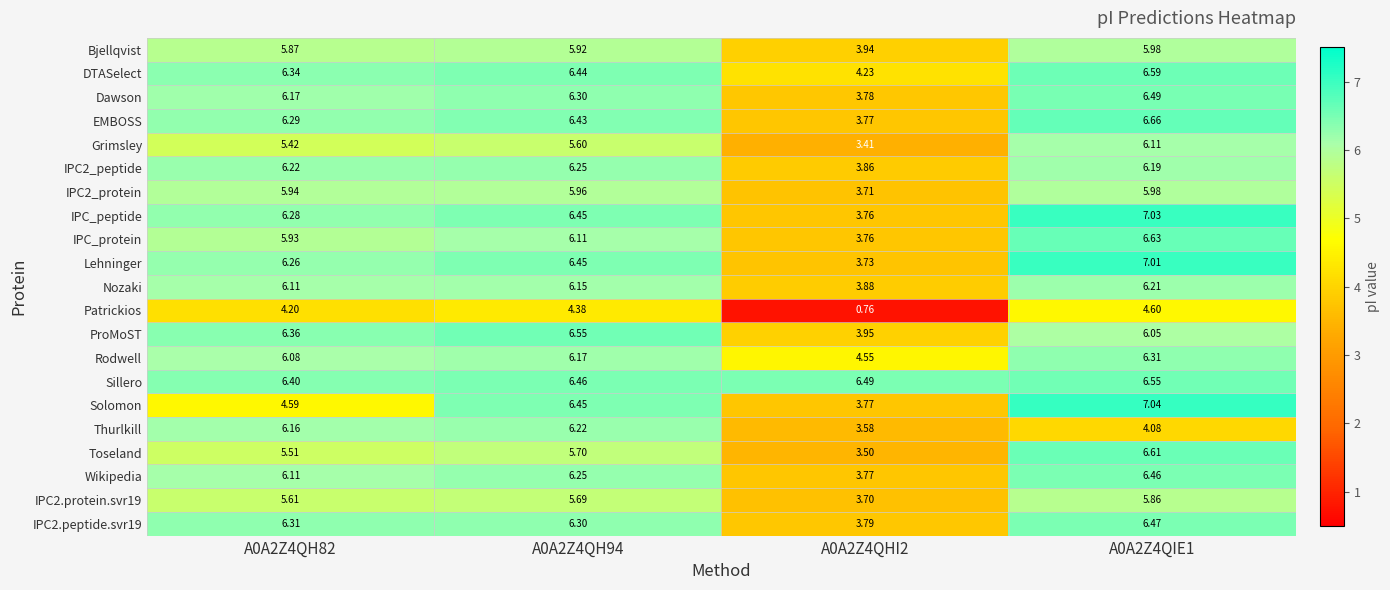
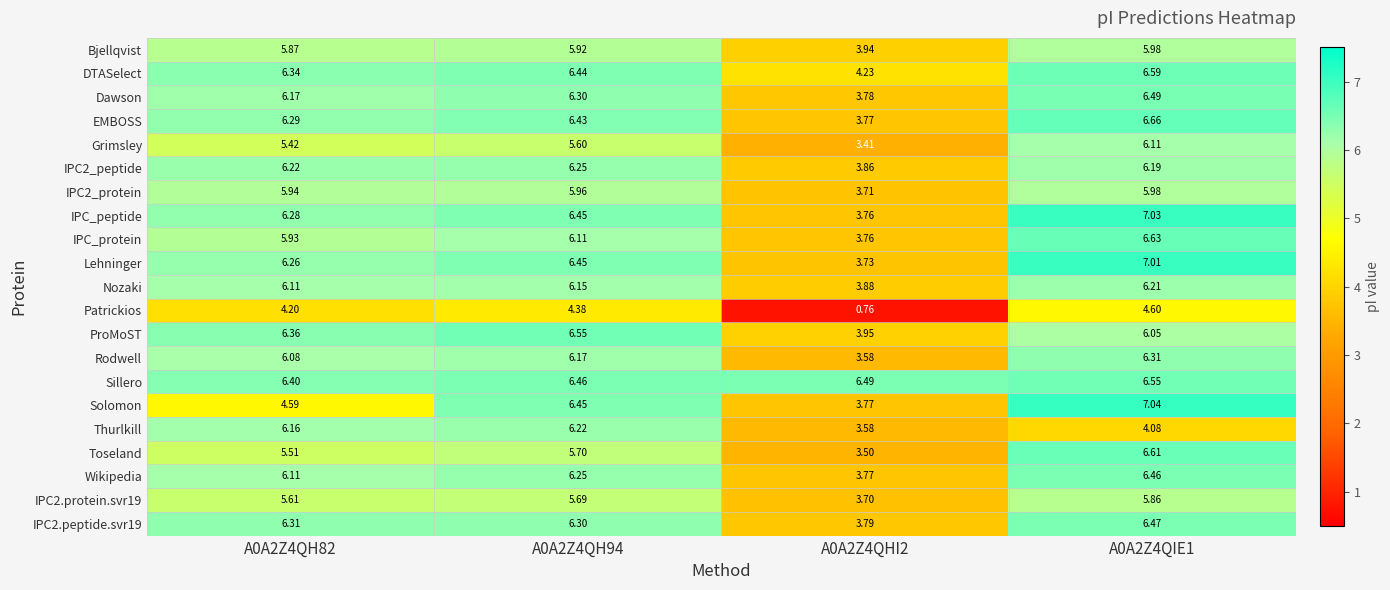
Rodwell, A0A2Z4QHI2: 4.55 -> 3.58
